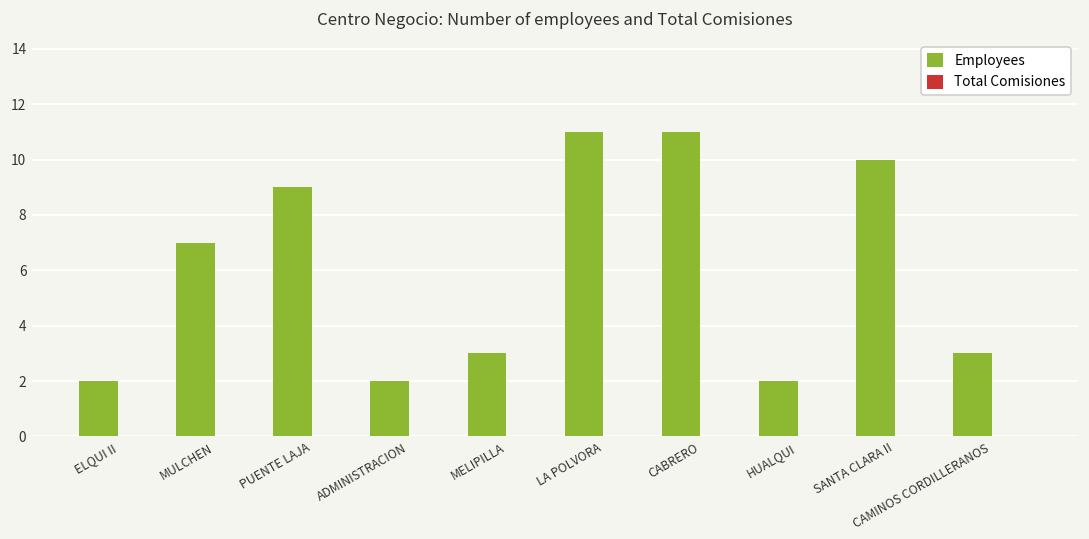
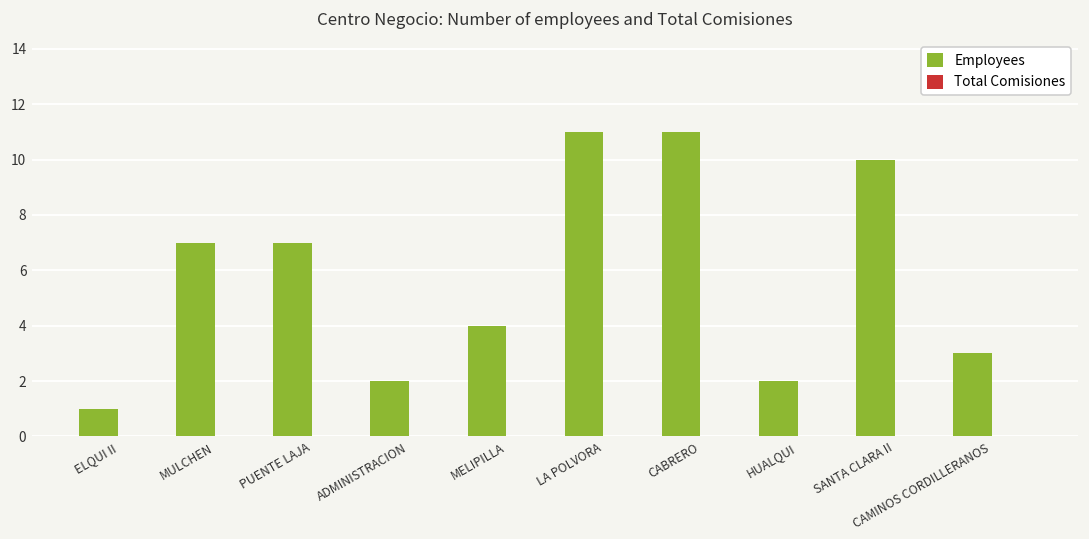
Employees, ELQUI II: 2 -> 1
Employees, PUENTE LAJA: 9 -> 7
Employees, MELIPILLA: 3 -> 4
